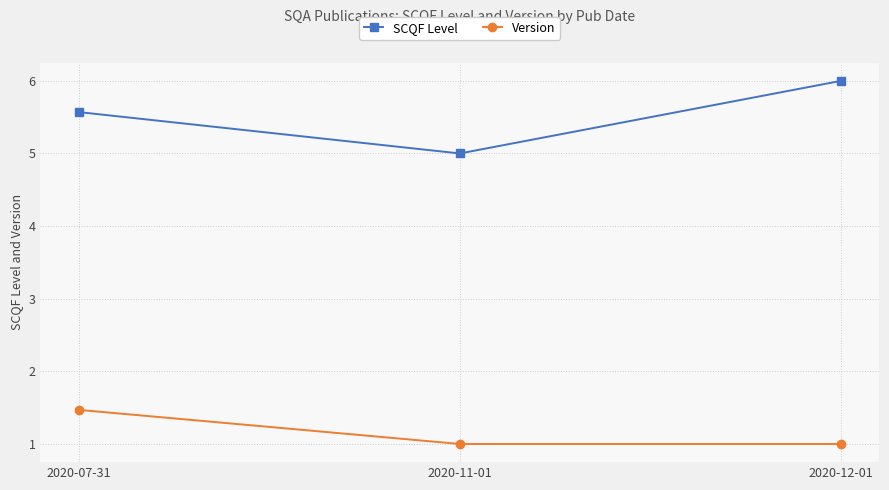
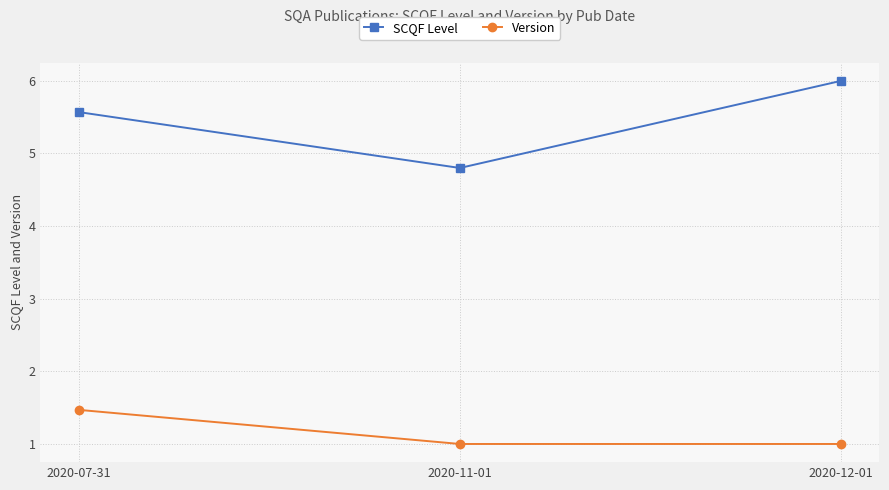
SCQF Level, 2020-11-01: 5.0 -> 4.8
